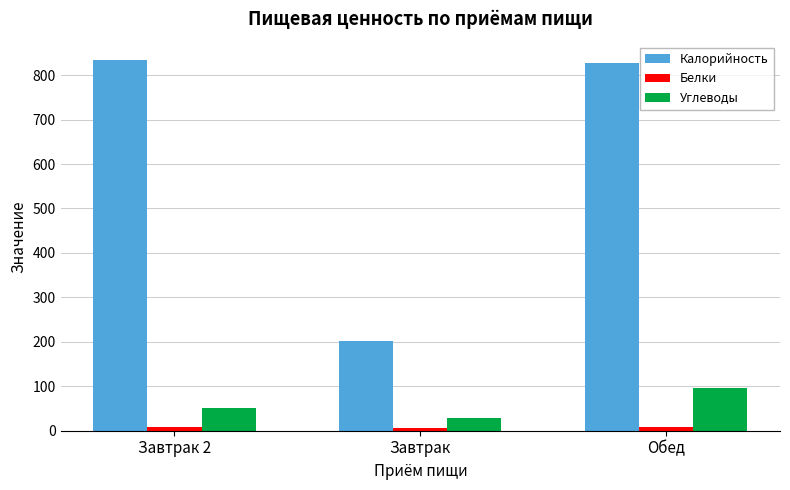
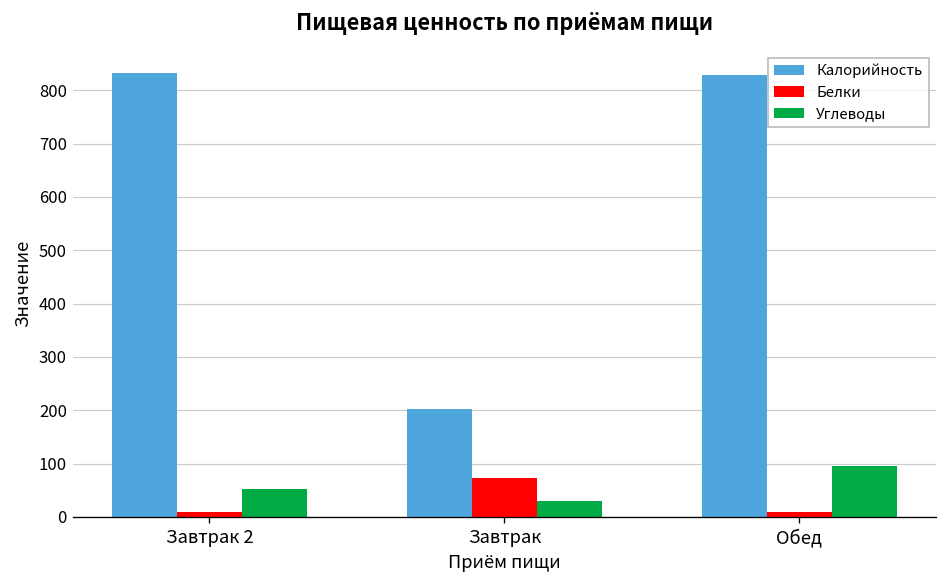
Белки, Завтрак: 10 -> 70
